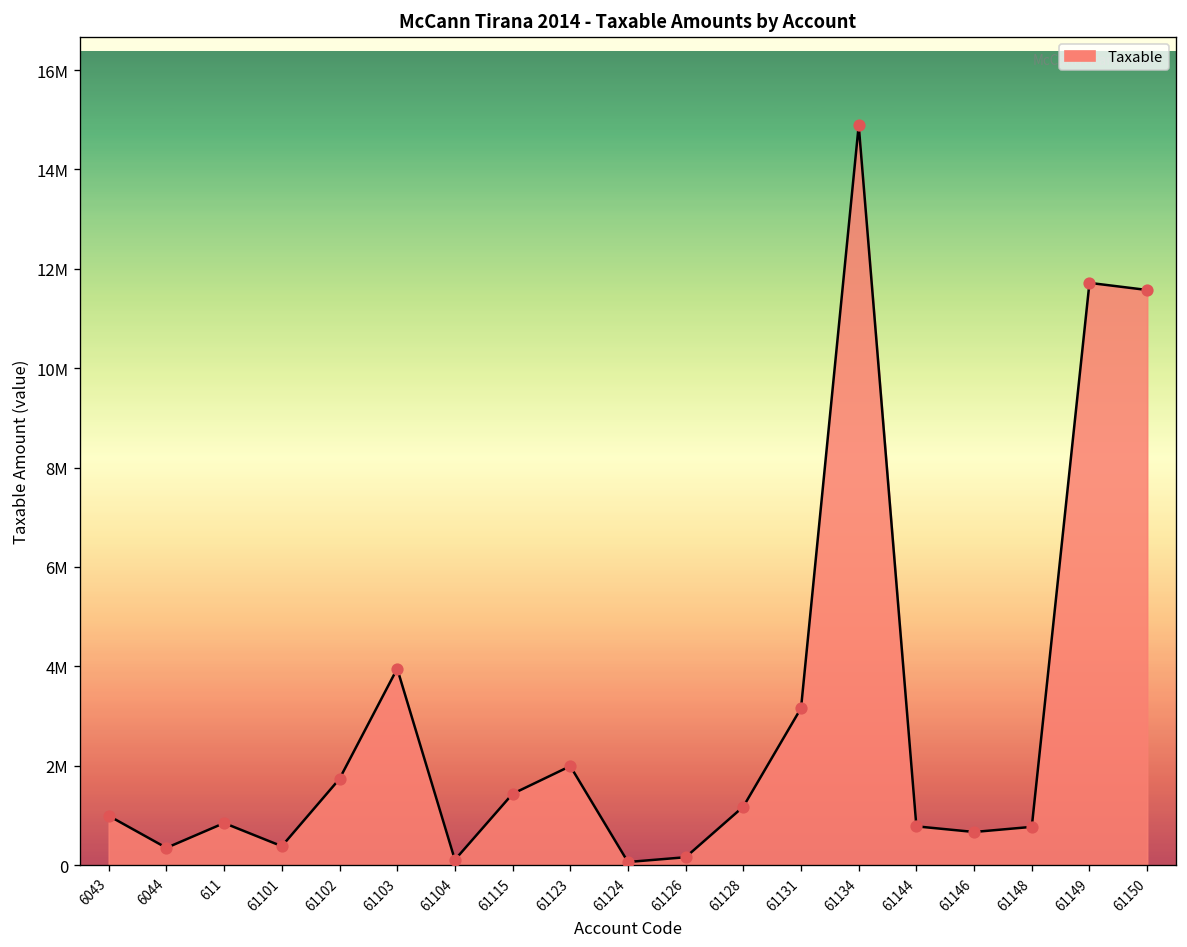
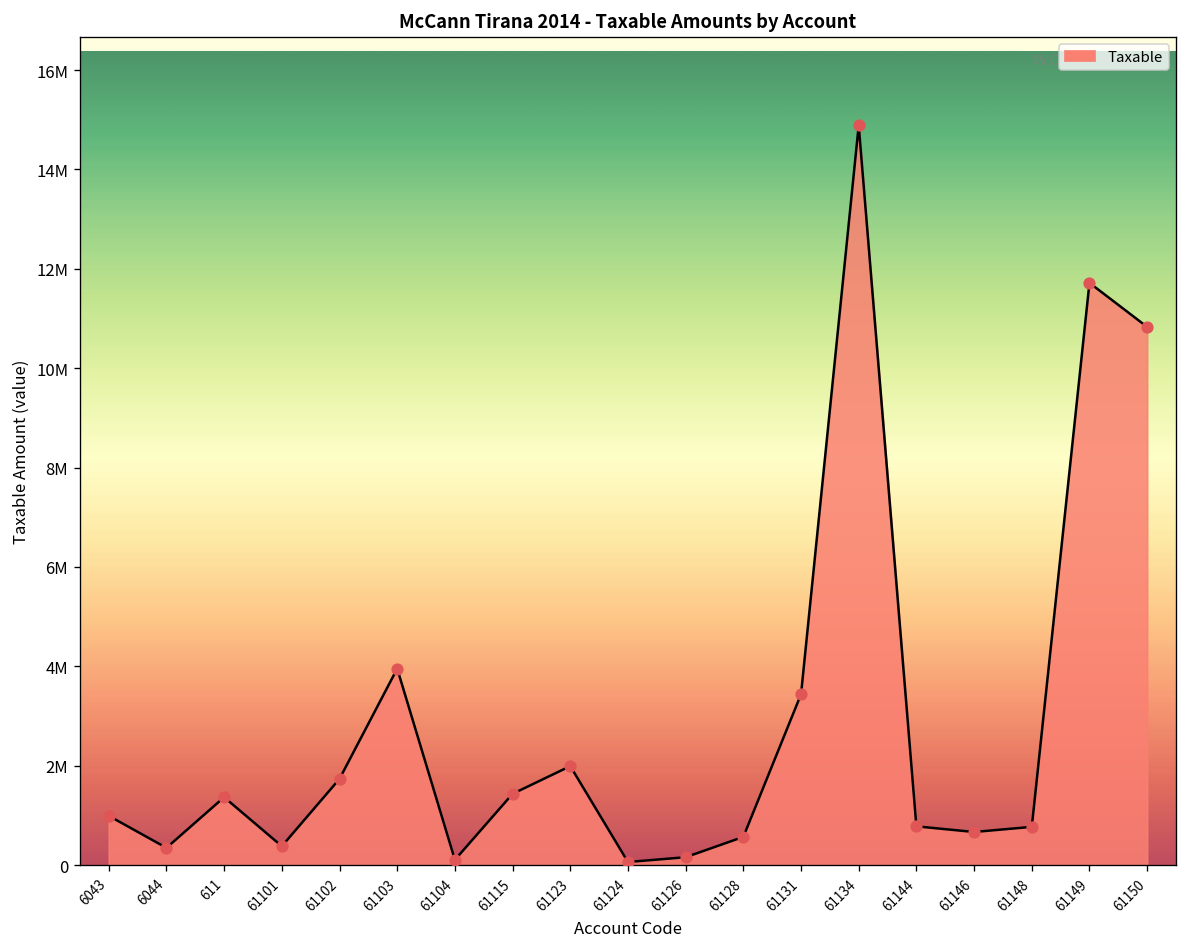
611: 800000 -> 1400000
61128: 1200000 -> 600000
61131: 3200000 -> 3400000
61150: 11600000 -> 10800000
